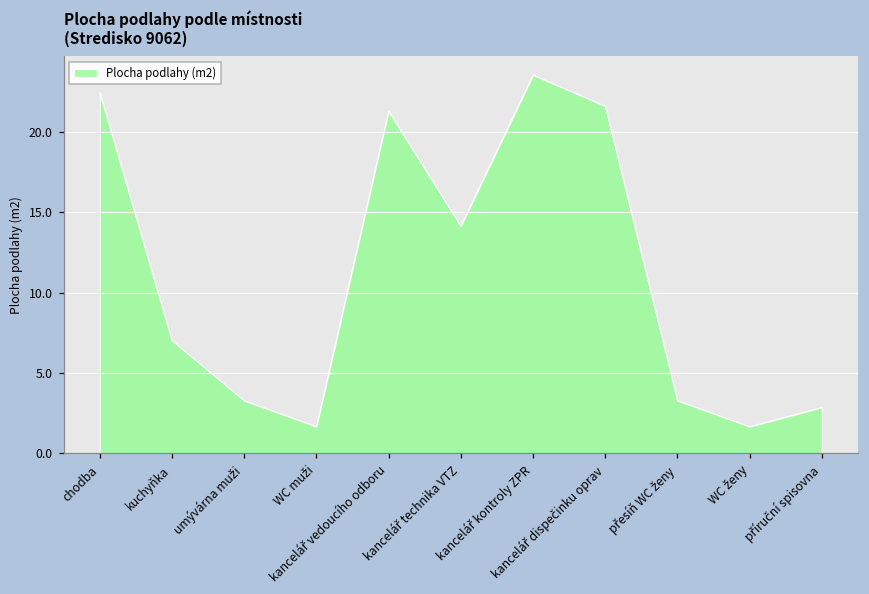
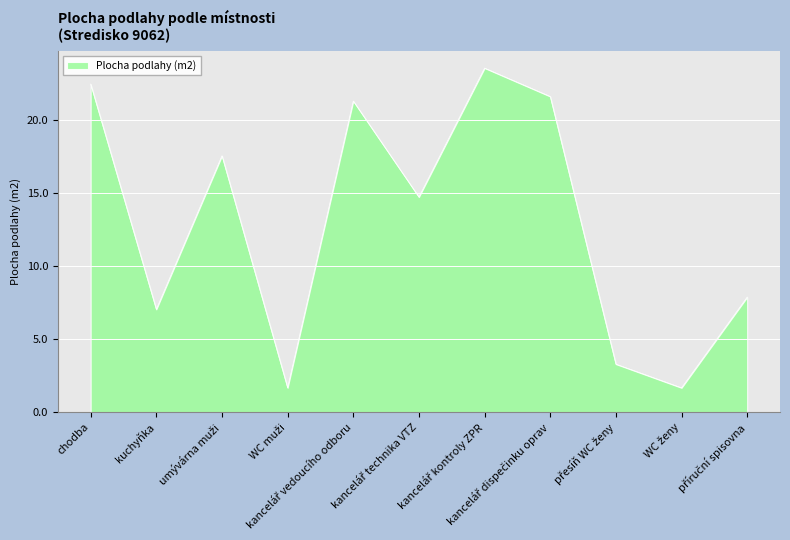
umývárna muži: 3.3 -> 17.5
kancelář technika VTZ: 14.1 -> 14.7
příruční spisovna: 2.9 -> 7.9
